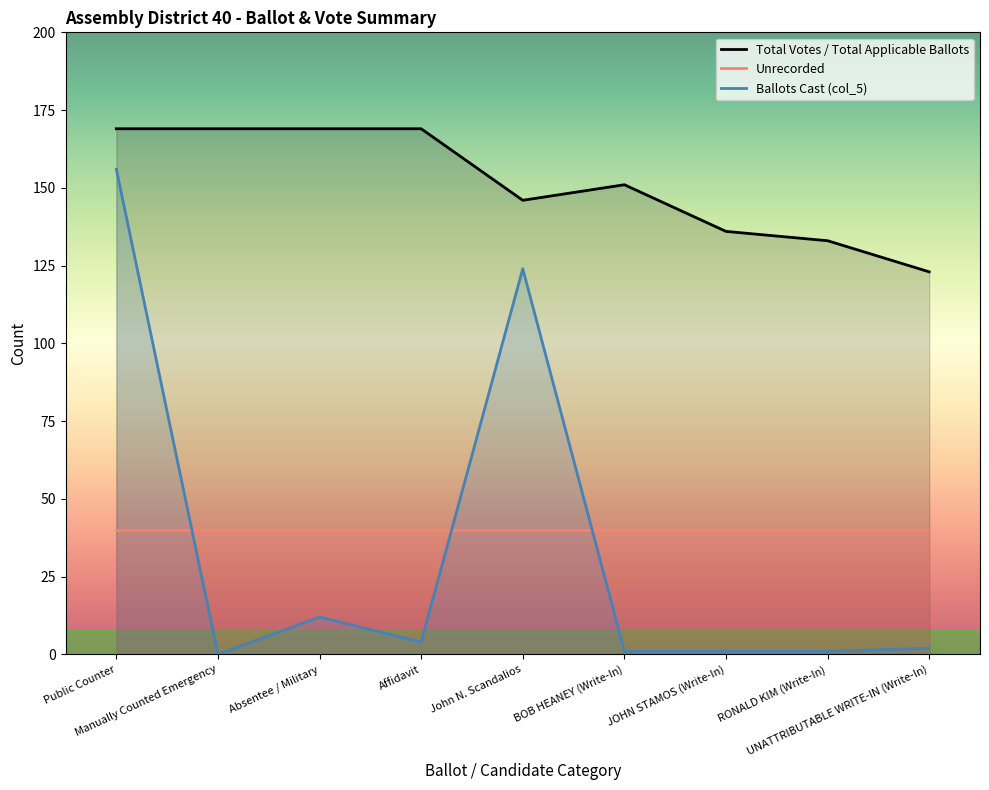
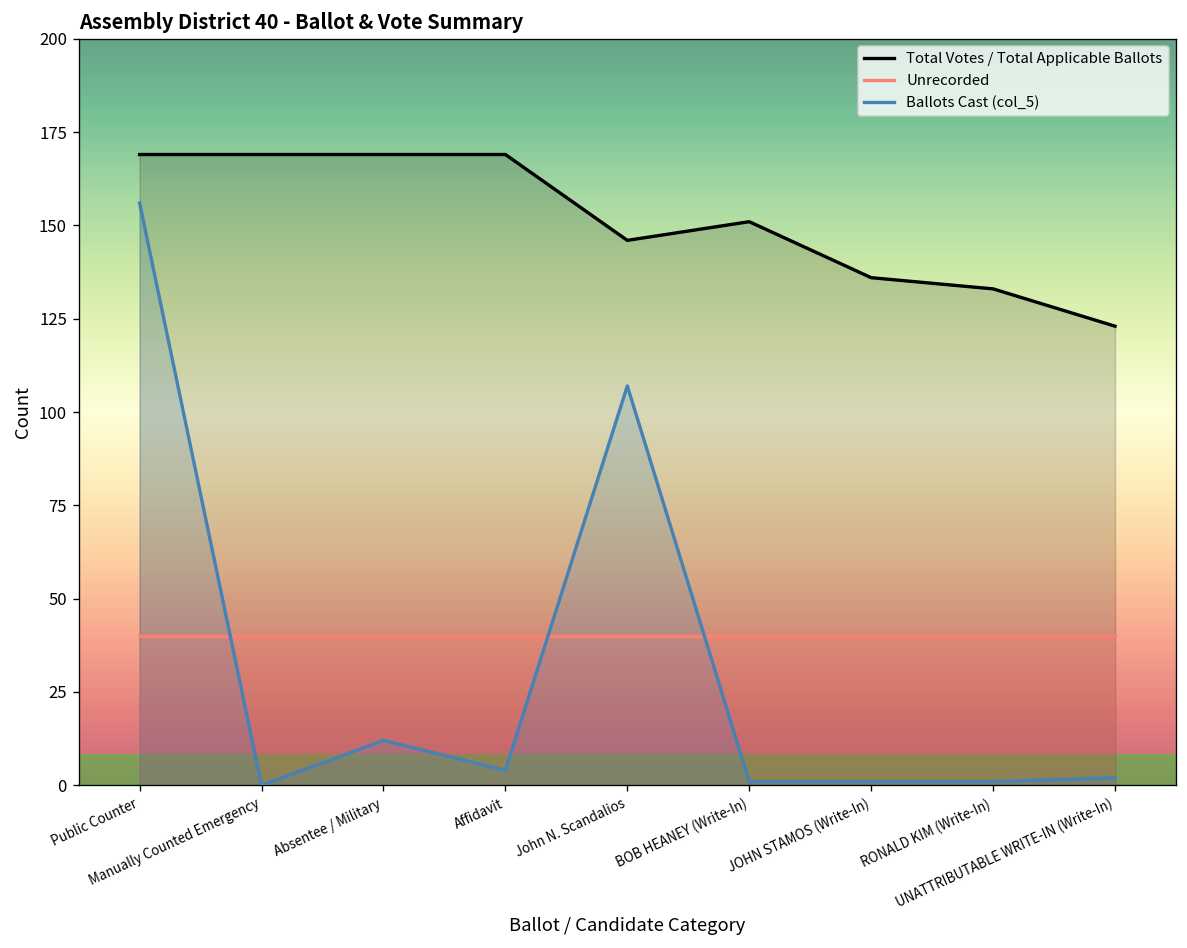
Ballots Cast (col_5), John N. Scandalios: 124 -> 107
